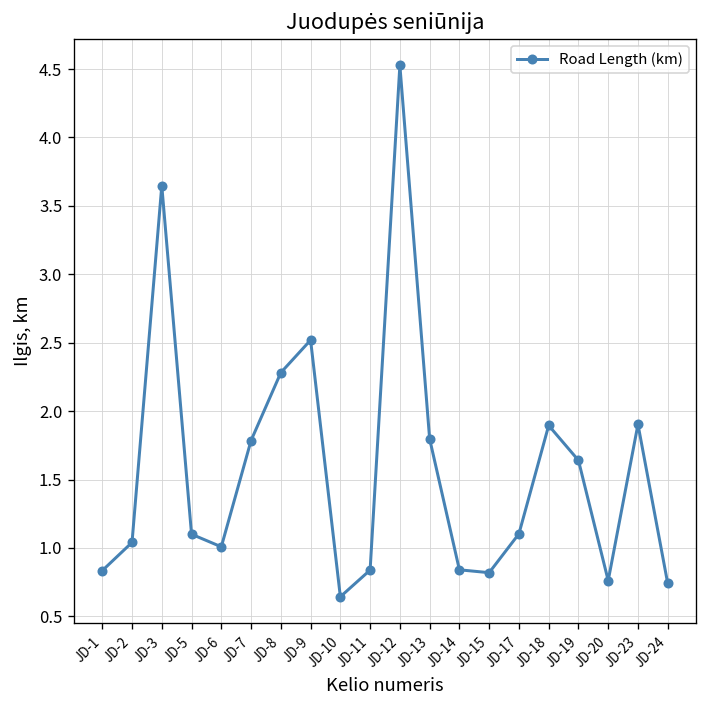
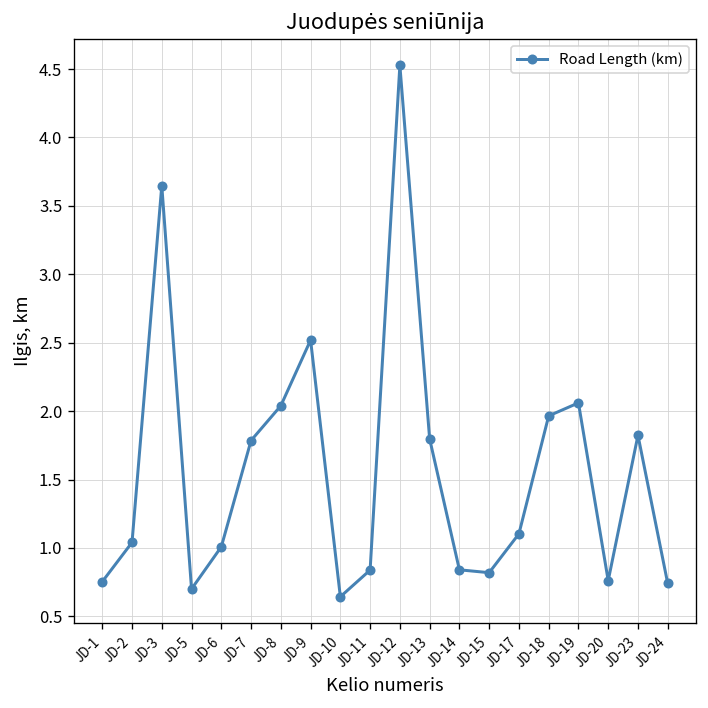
JD-1: 0.83 -> 0.75
JD-5: 1.1 -> 0.7
JD-8: 2.28 -> 2.04
JD-18: 1.90 -> 1.97
JD-19: 1.64 -> 2.06
JD-23: 1.90 -> 1.82
